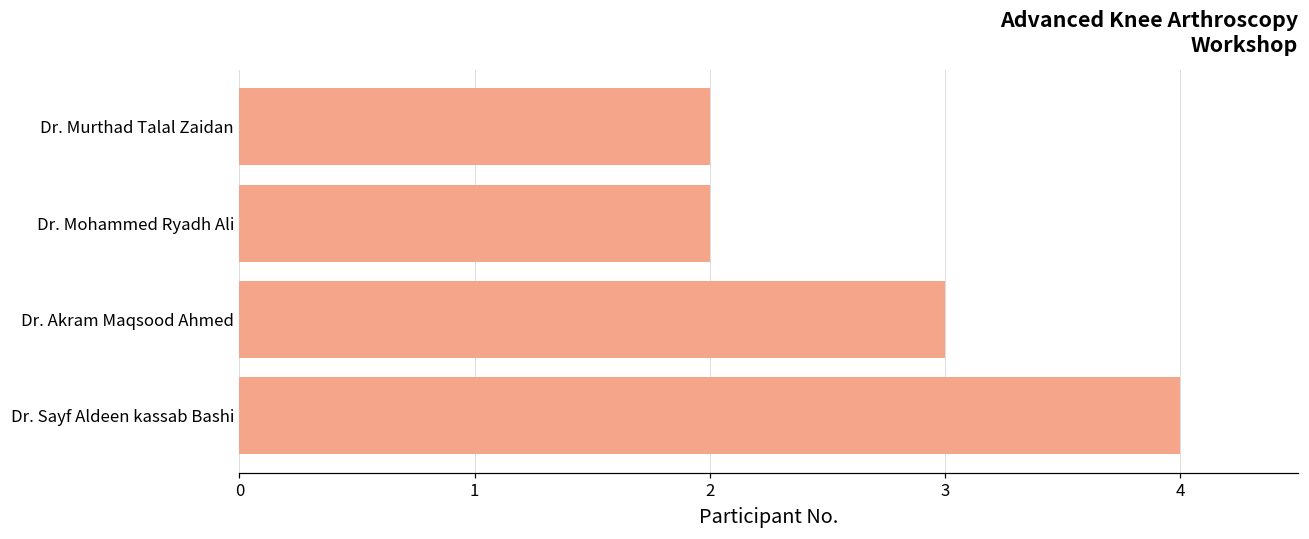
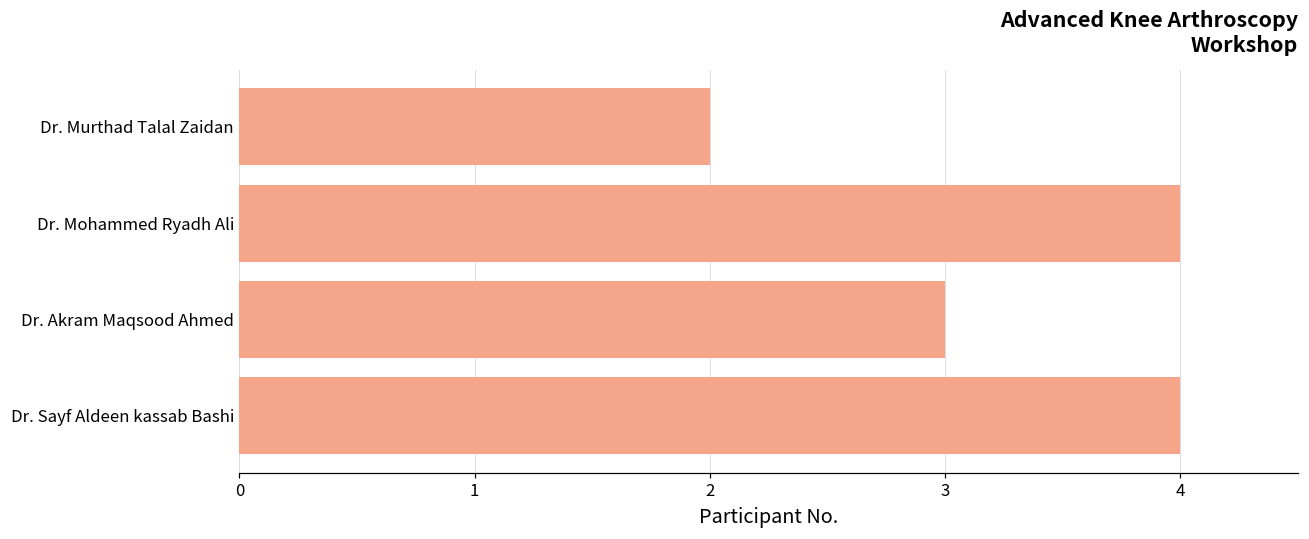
Dr. Mohammed Ryadh Ali: 2 -> 4
